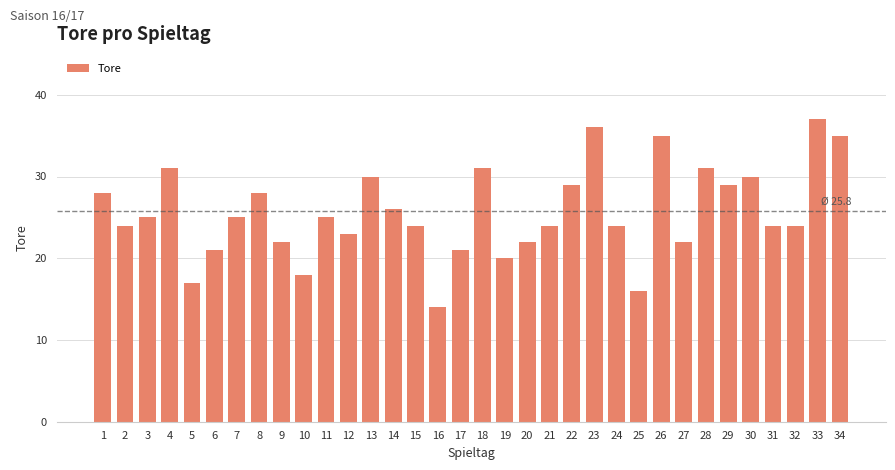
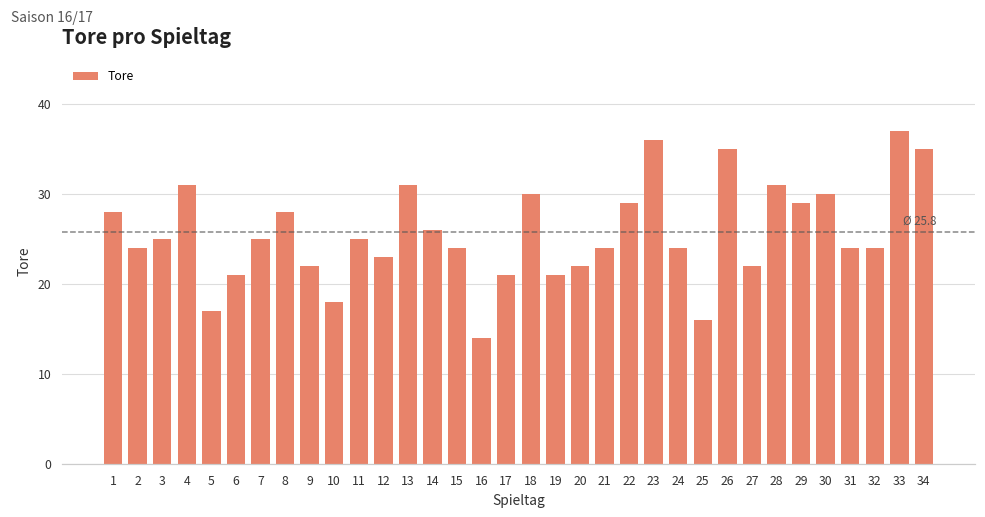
13: 30 -> 31
18: 31 -> 30
19: 20 -> 21
